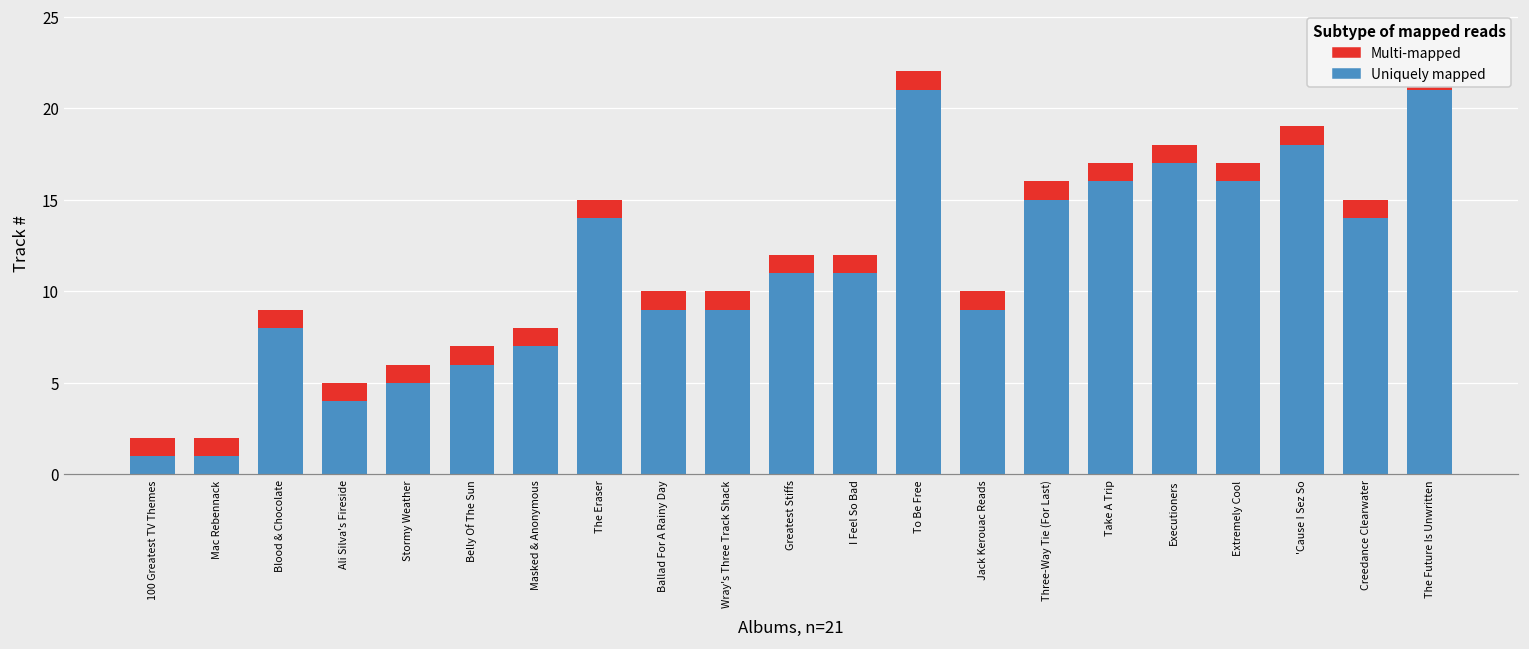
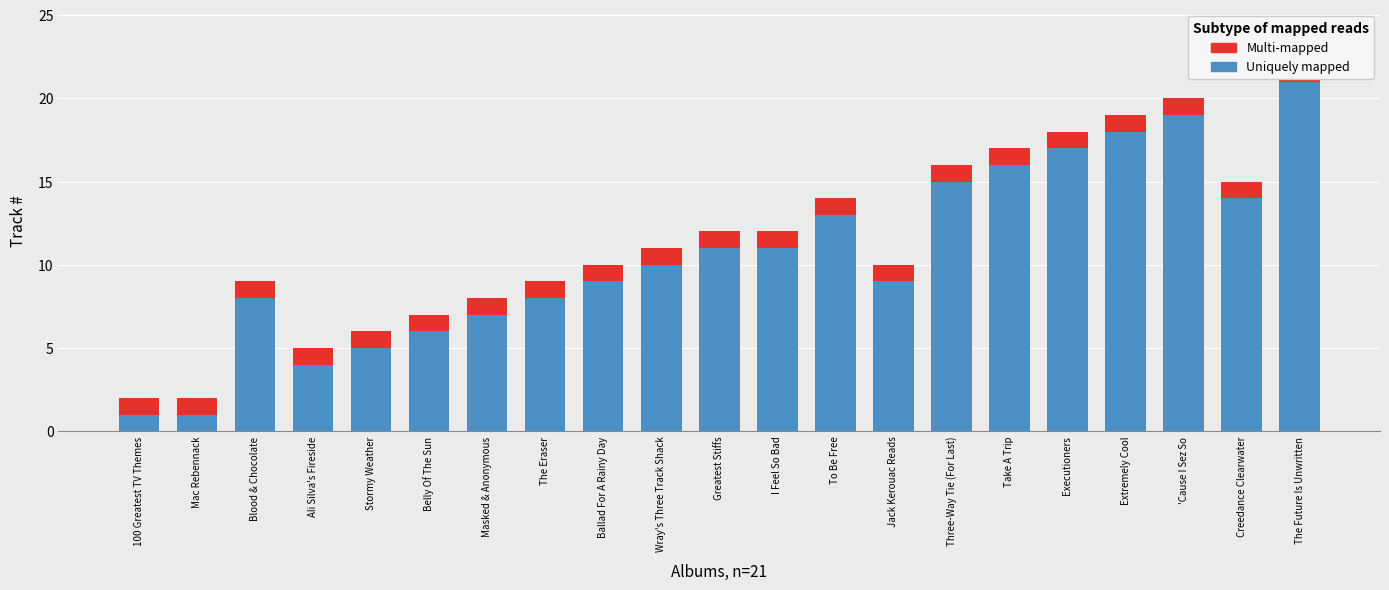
Uniquely mapped, The Eraser: 14 -> 8
Uniquely mapped, Wray's Three Track Shack: 9 -> 10
Uniquely mapped, To Be Free: 21 -> 13
Uniquely mapped, Extremely Cool: 16 -> 18
Uniquely mapped, 'Cause I Sez So: 18 -> 19
